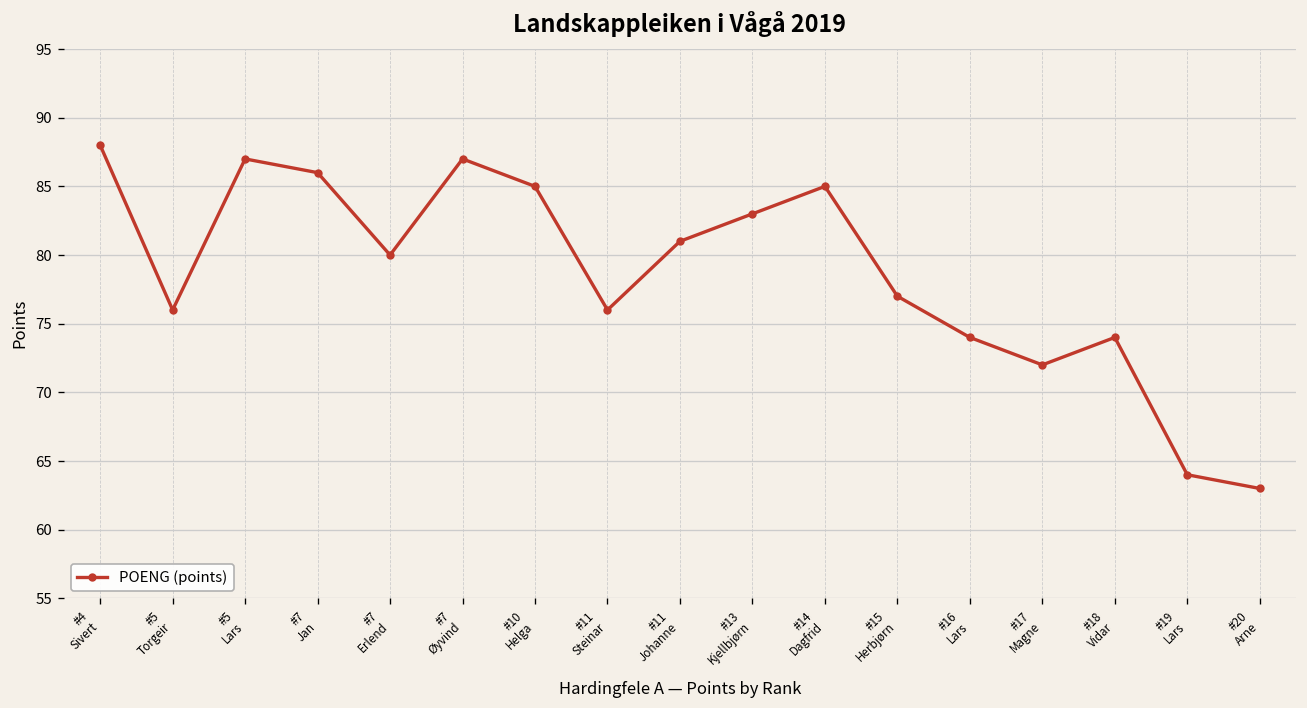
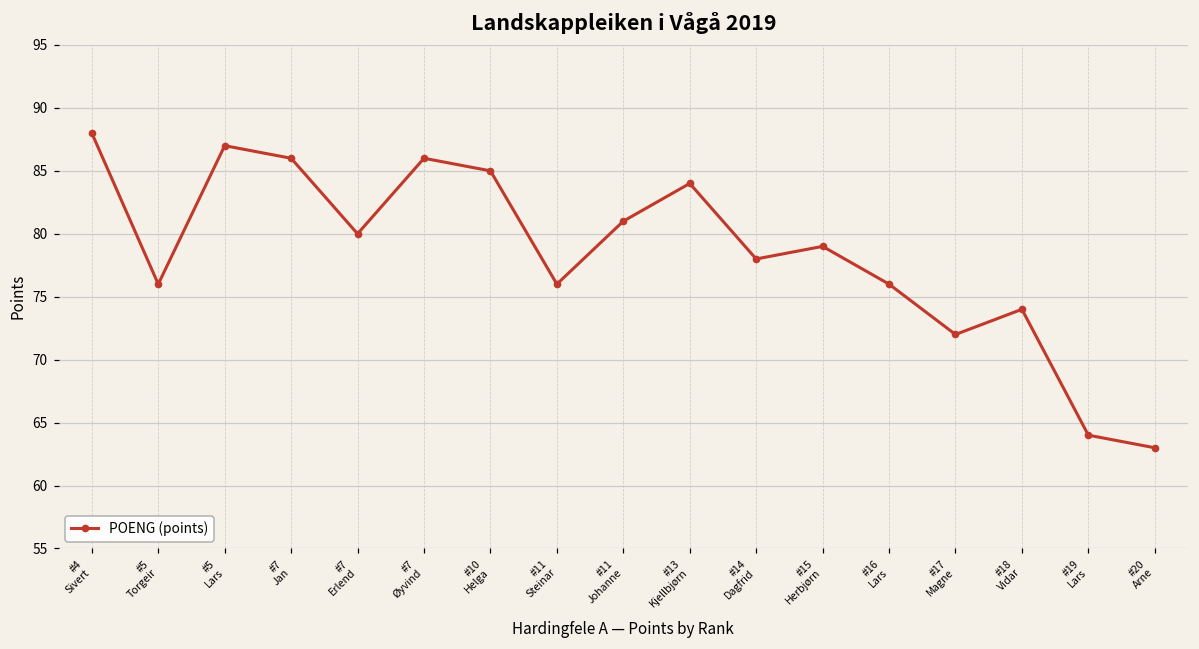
#7 Øyvind: 87 -> 86
#13 Kjellbjørn: 83 -> 84
#14 Dagfrid: 85 -> 78
#15 Herbjørn: 77 -> 79
#16 Lars: 74 -> 76
